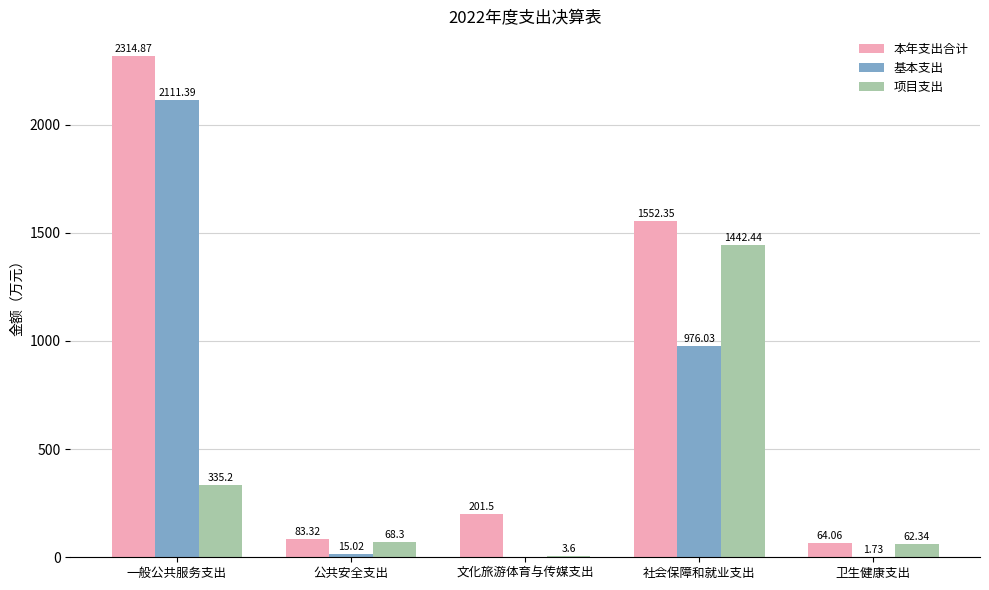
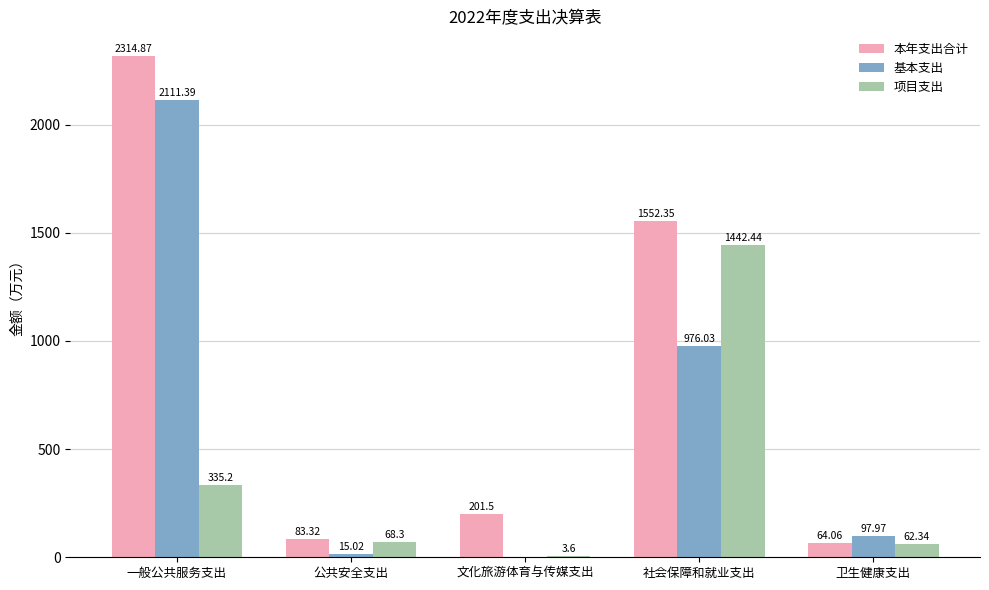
基本支出, 卫生健康支出: 1.73 -> 97.97
